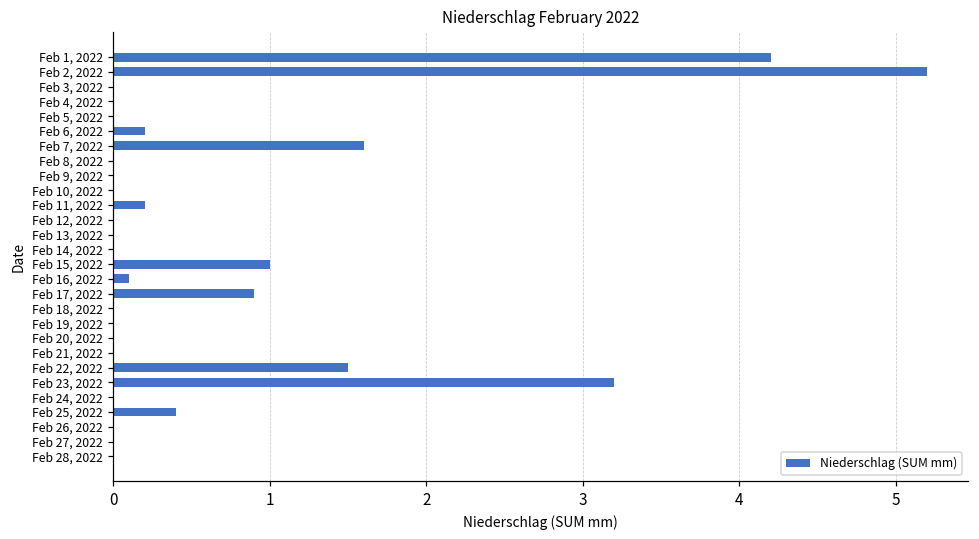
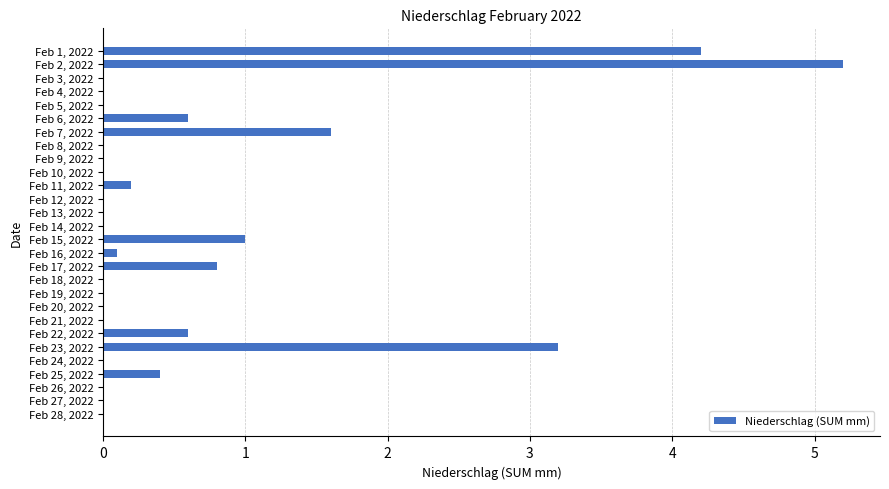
Feb 6, 2022: 0.2 -> 0.6
Feb 17, 2022: 0.9 -> 0.8
Feb 22, 2022: 1.5 -> 0.6
